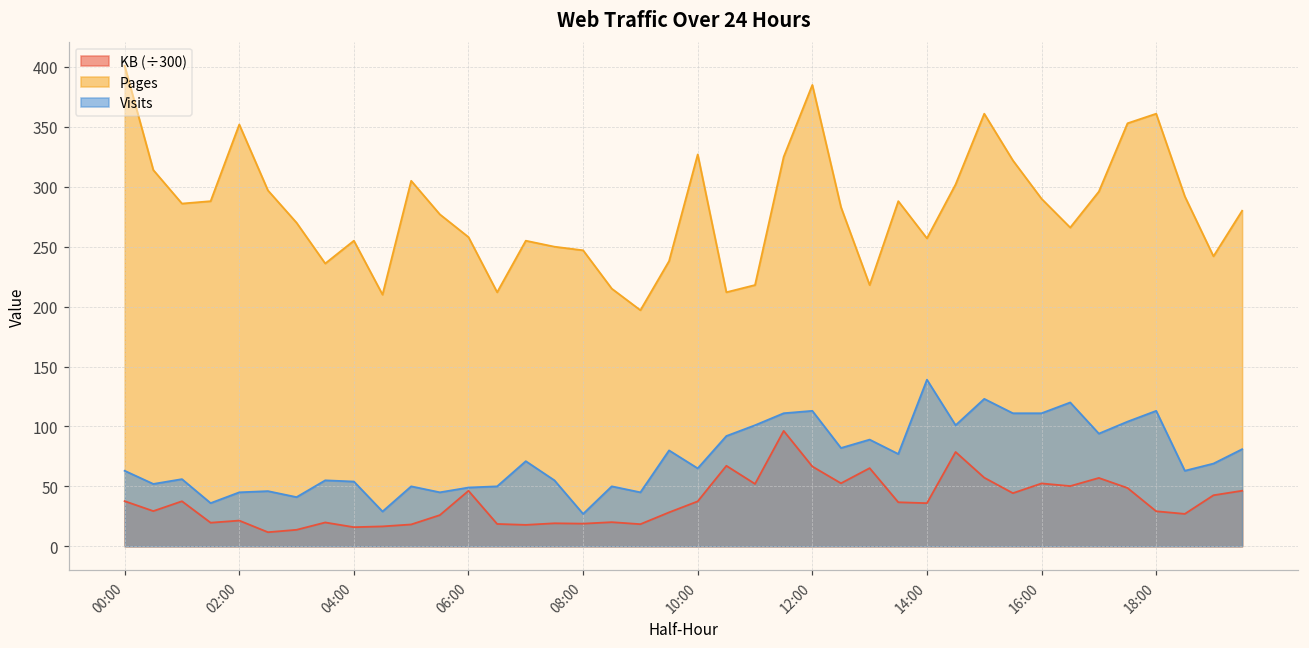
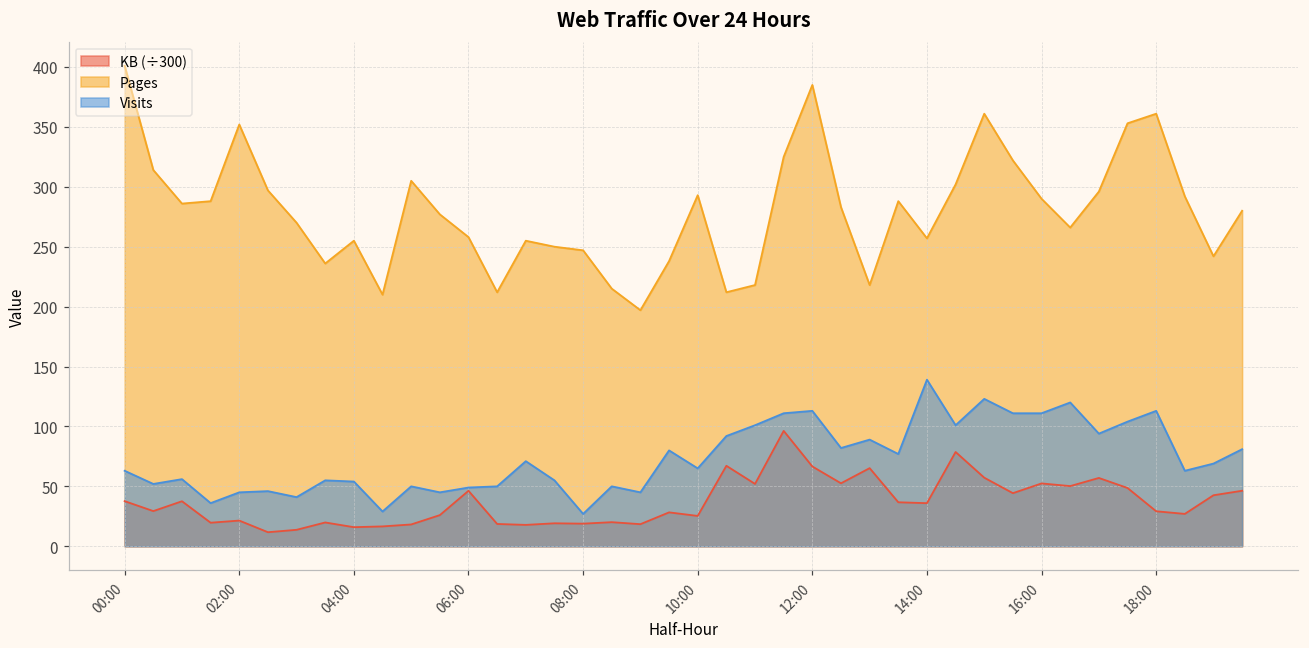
KB (÷300), 10:00: 37 -> 25
Pages, 10:00: 327 -> 293
